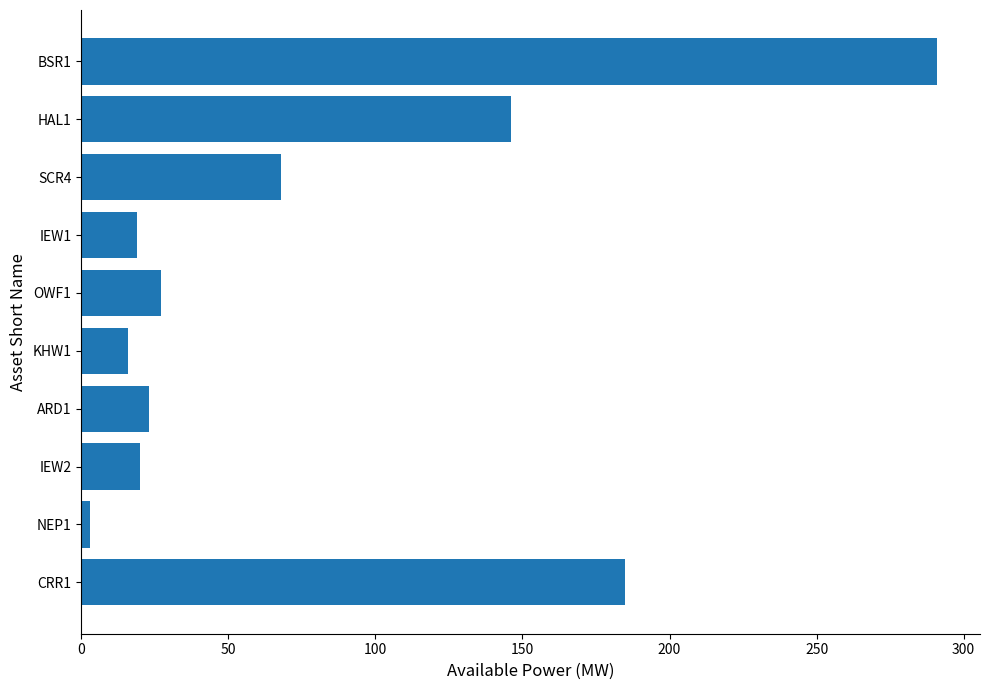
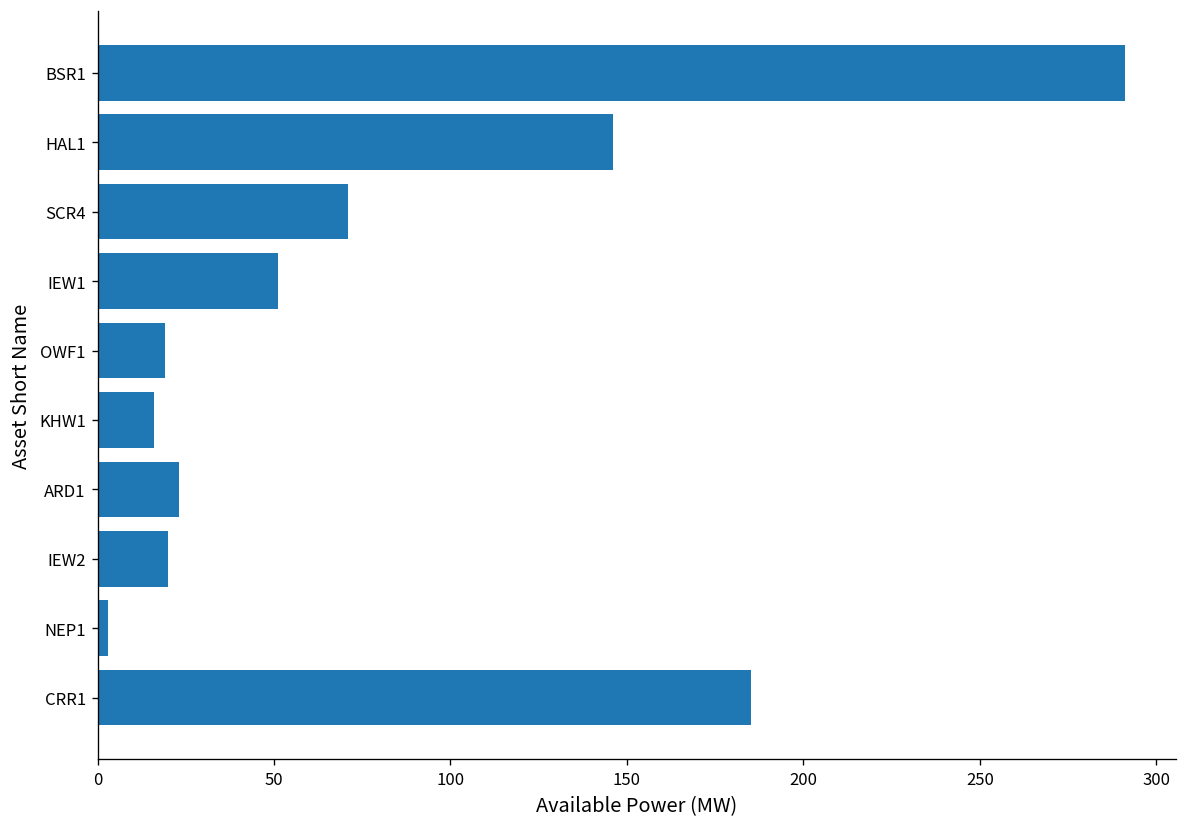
SCR4: 68 -> 71
IEW1: 19 -> 51
OWF1: 27 -> 19
